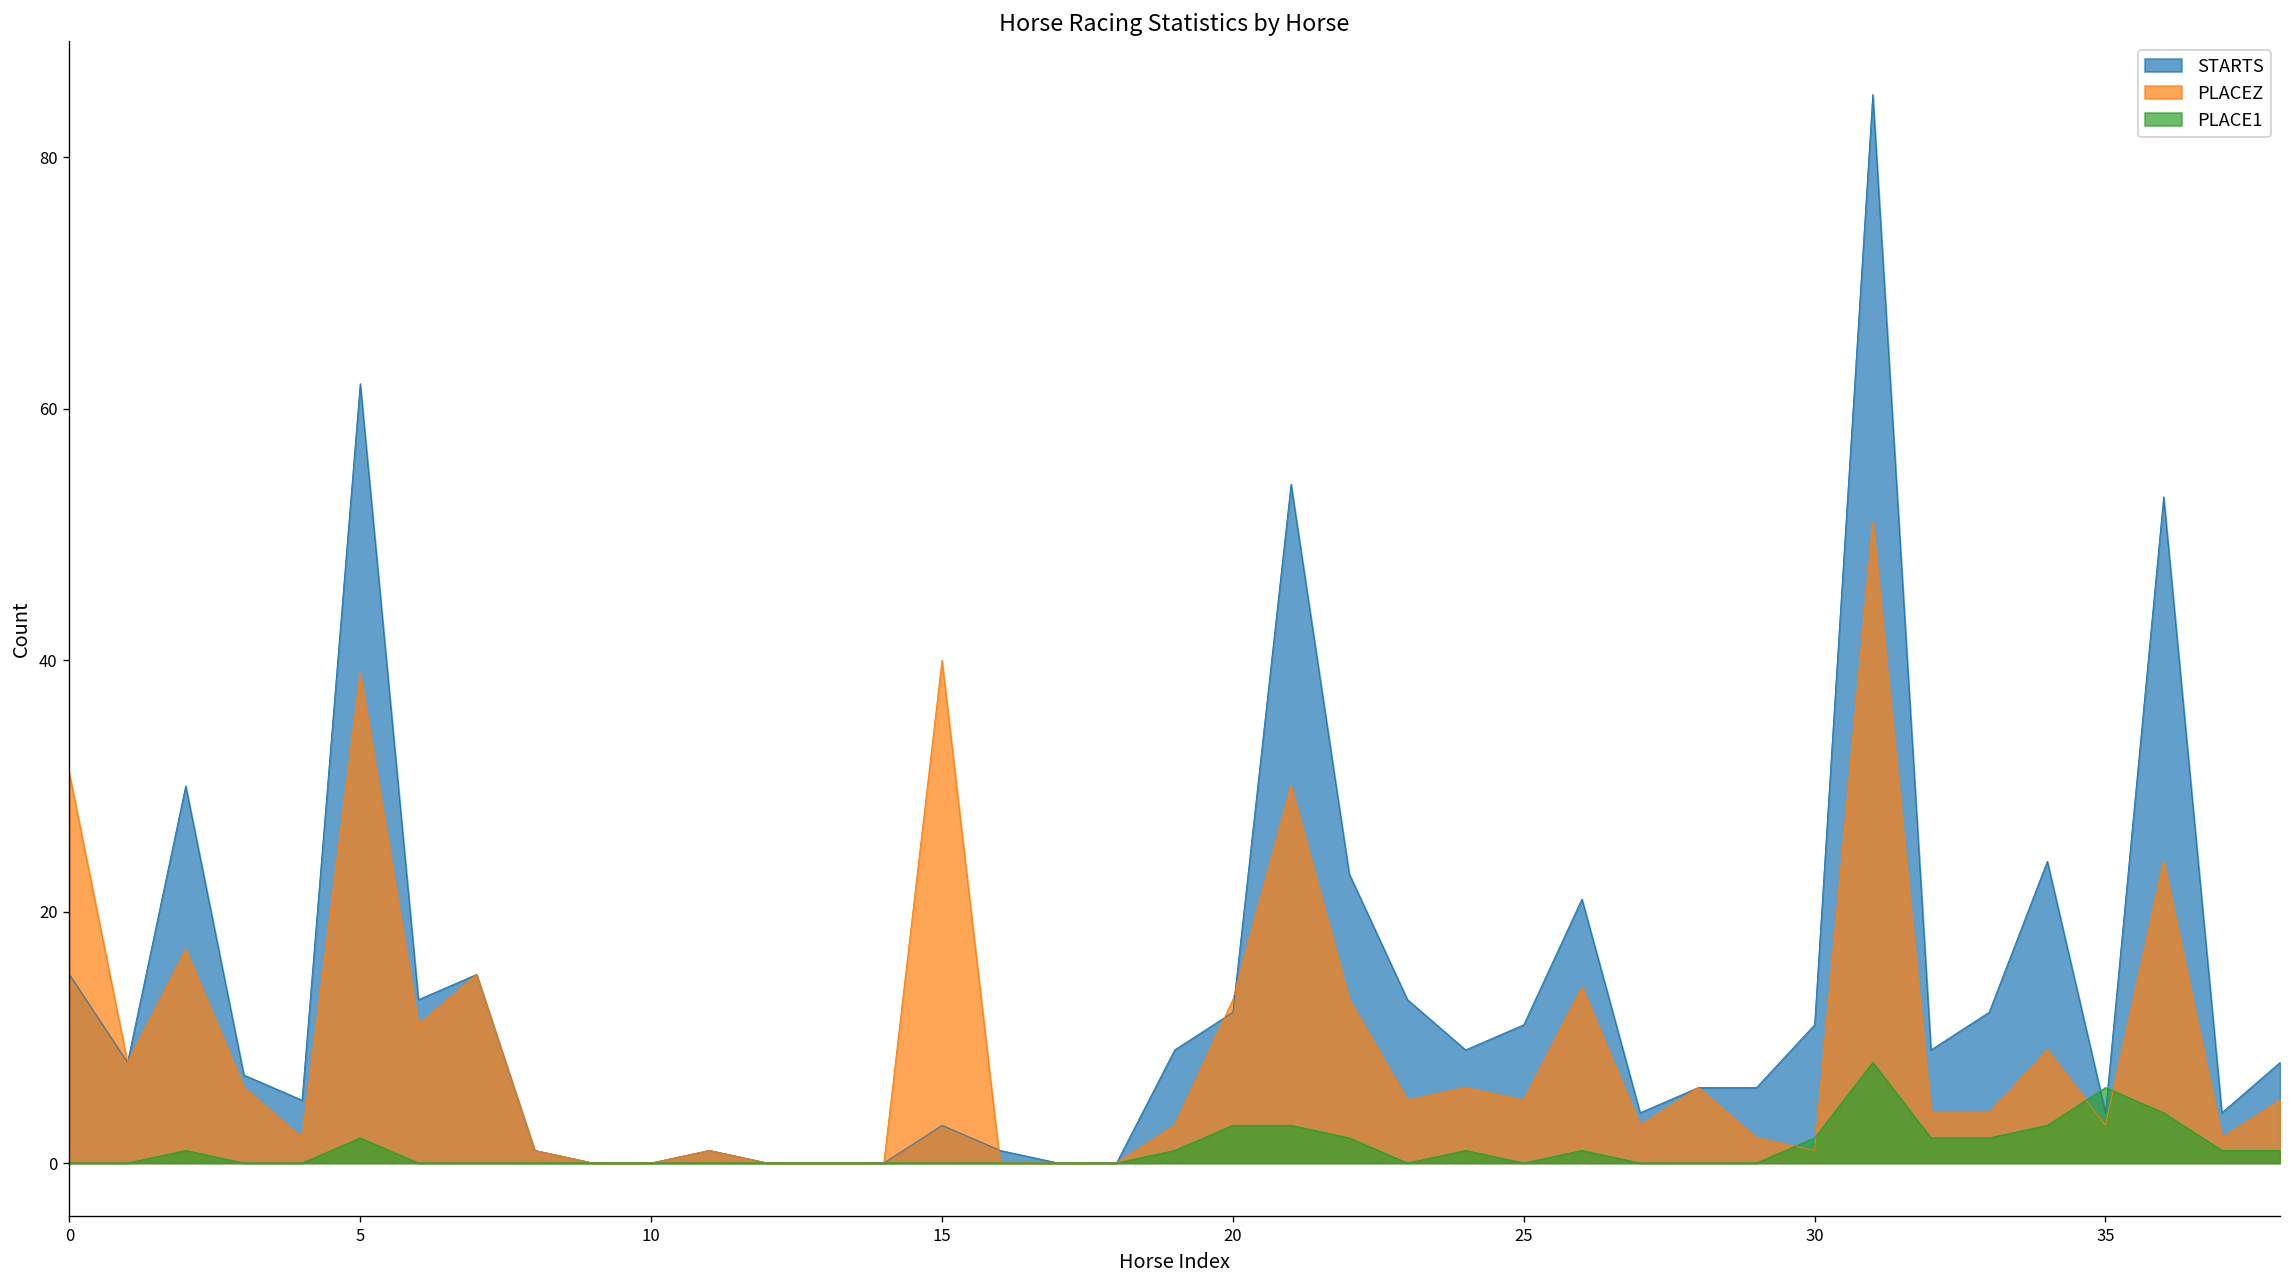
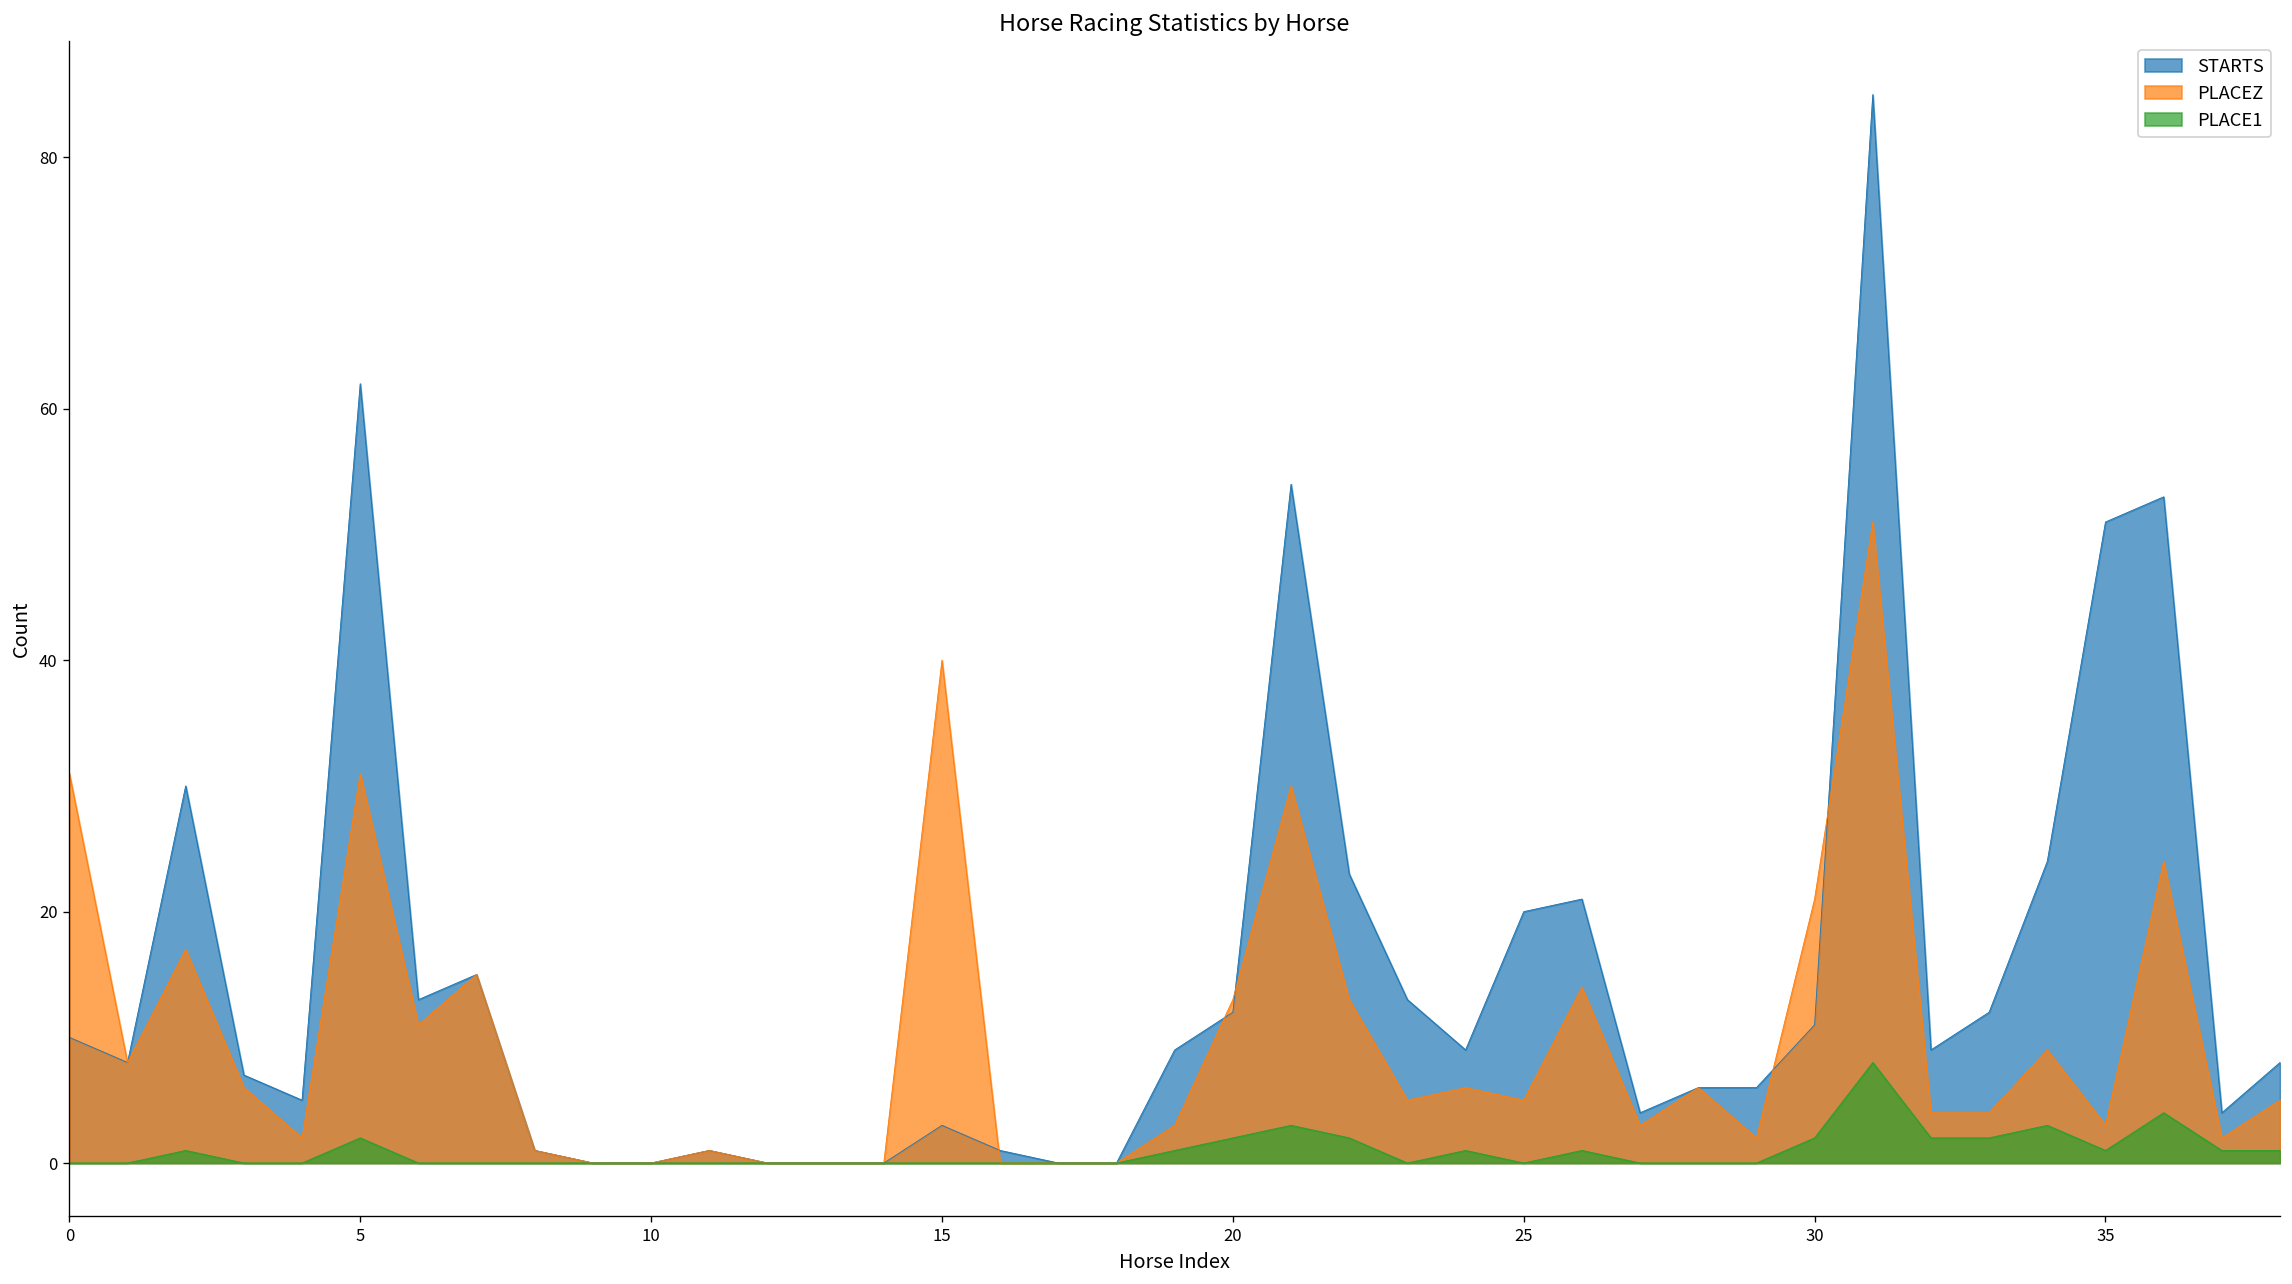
STARTS, 0: 15 -> 10
PLACEZ, 5: 39 -> 31
PLACE1, 20: 3 -> 2
STARTS, 25: 11 -> 20
PLACEZ, 30: 1 -> 21
STARTS, 35: 4 -> 51
PLACE1, 35: 6 -> 1
